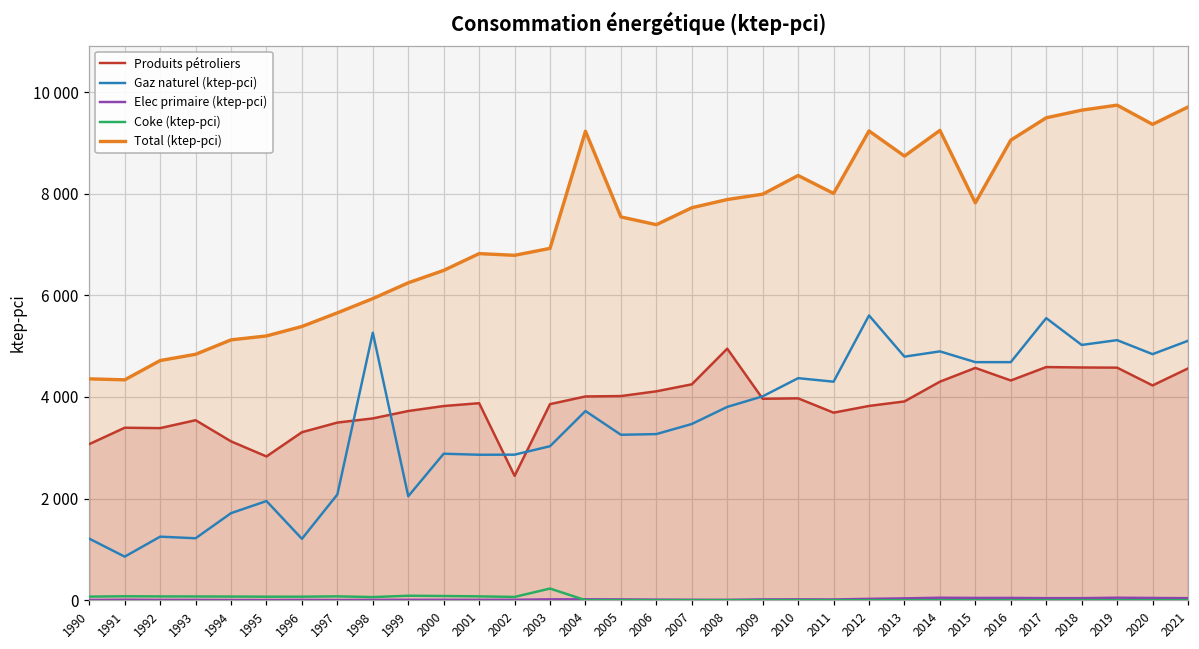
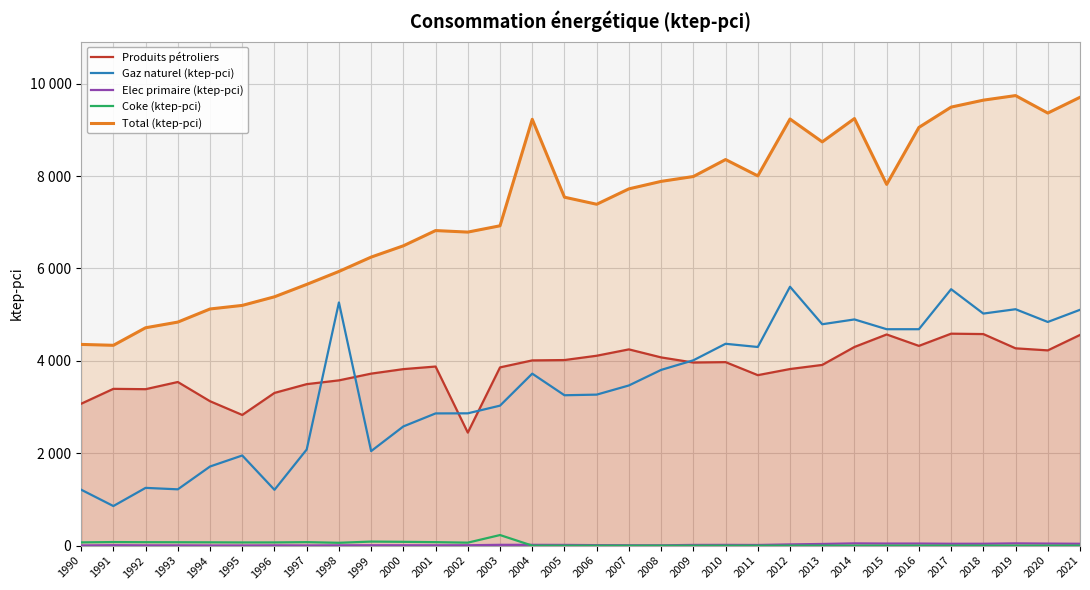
Gaz naturel (ktep-pci), 2000: 2900 -> 2600
Produits pétroliers, 2008: 5000 -> 4100
Produits pétroliers, 2019: 4600 -> 4300
